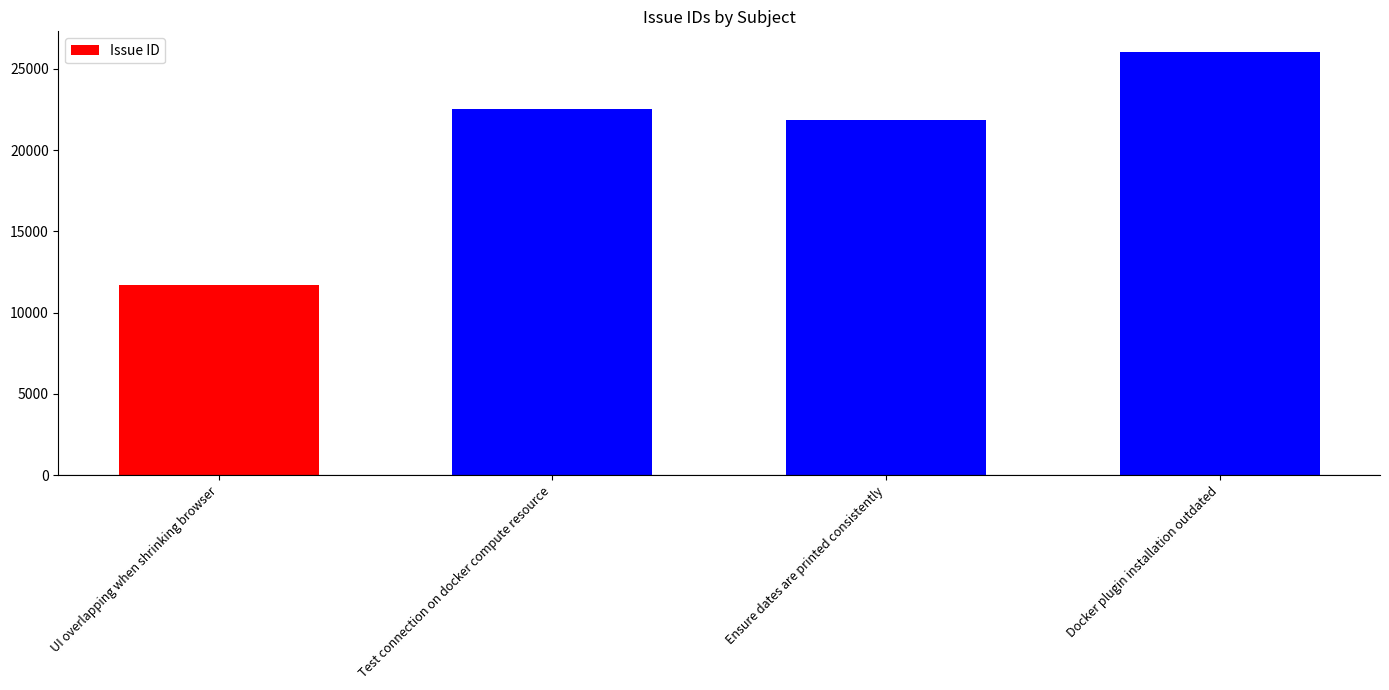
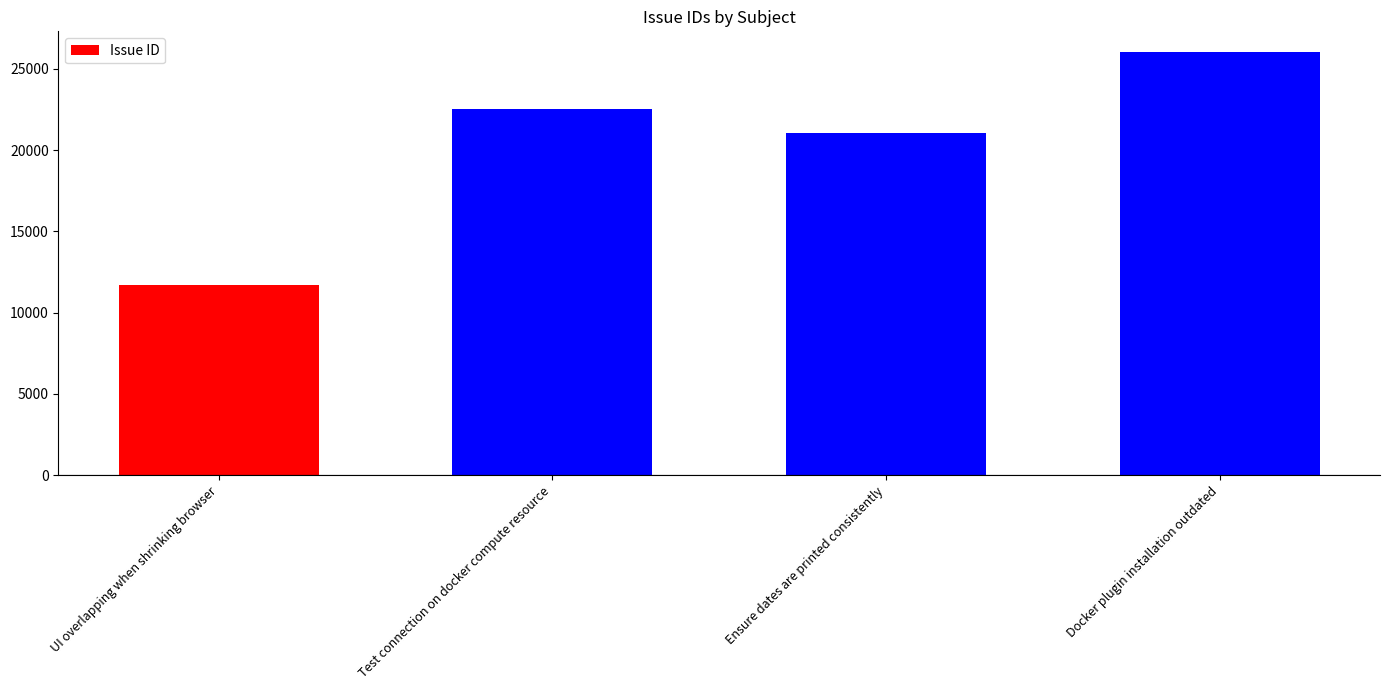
Ensure dates are printed consistently: 21900 -> 21000
